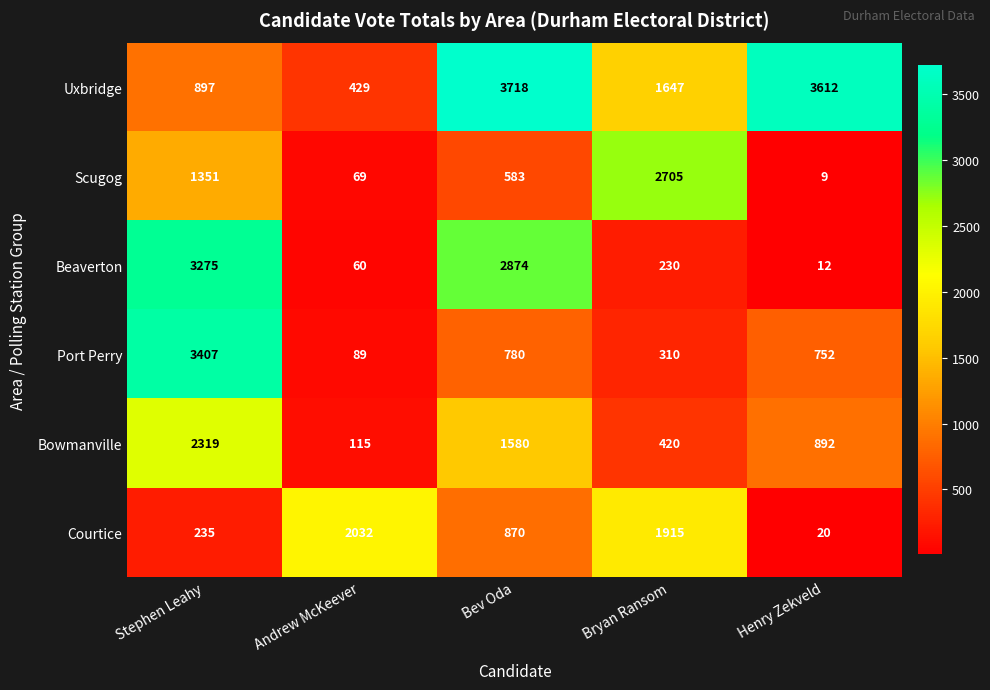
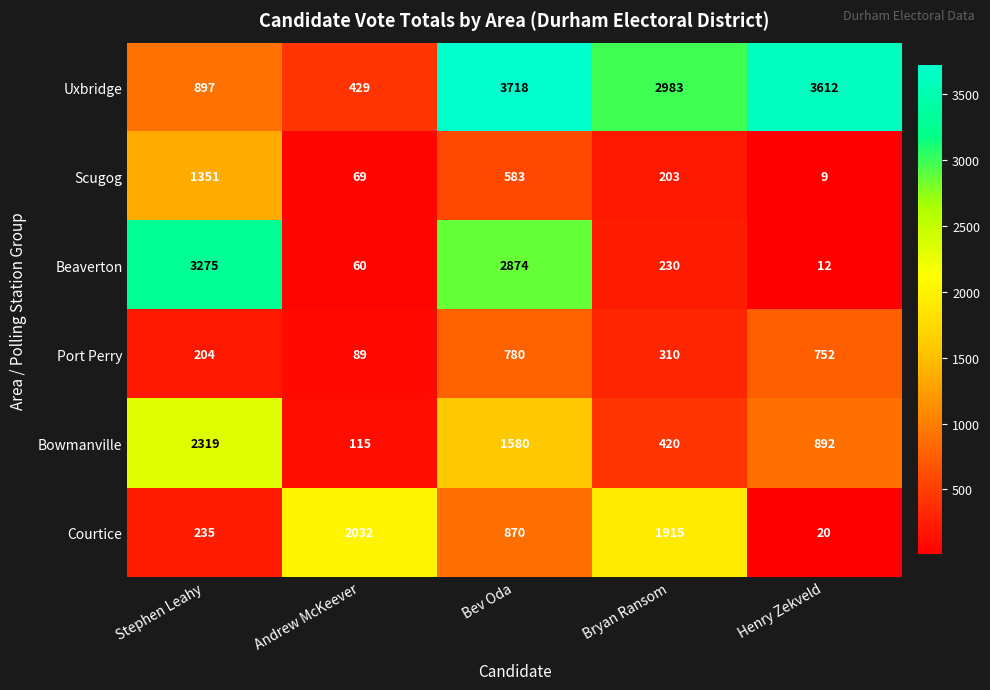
Uxbridge, Bryan Ransom: 1647 -> 2983
Scugog, Bryan Ransom: 2705 -> 203
Port Perry, Stephen Leahy: 3407 -> 204
